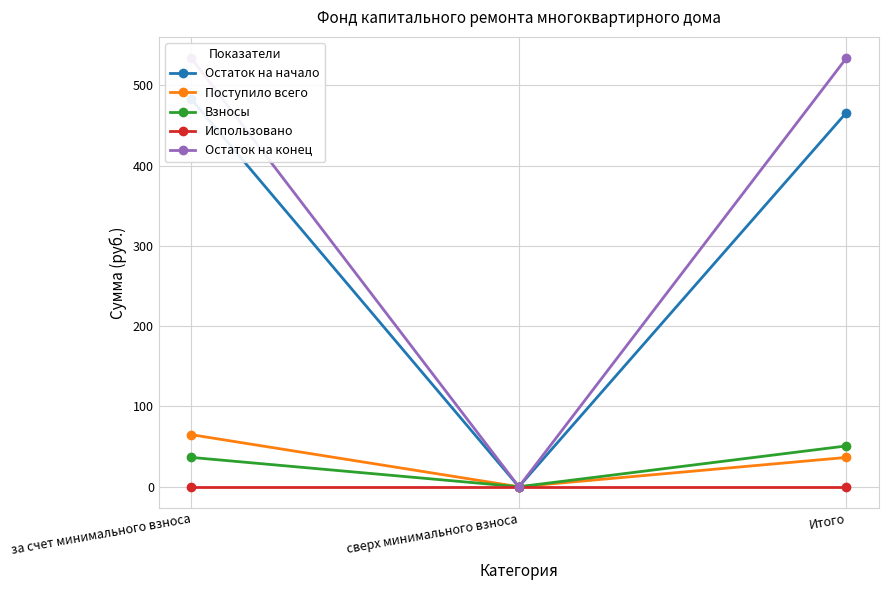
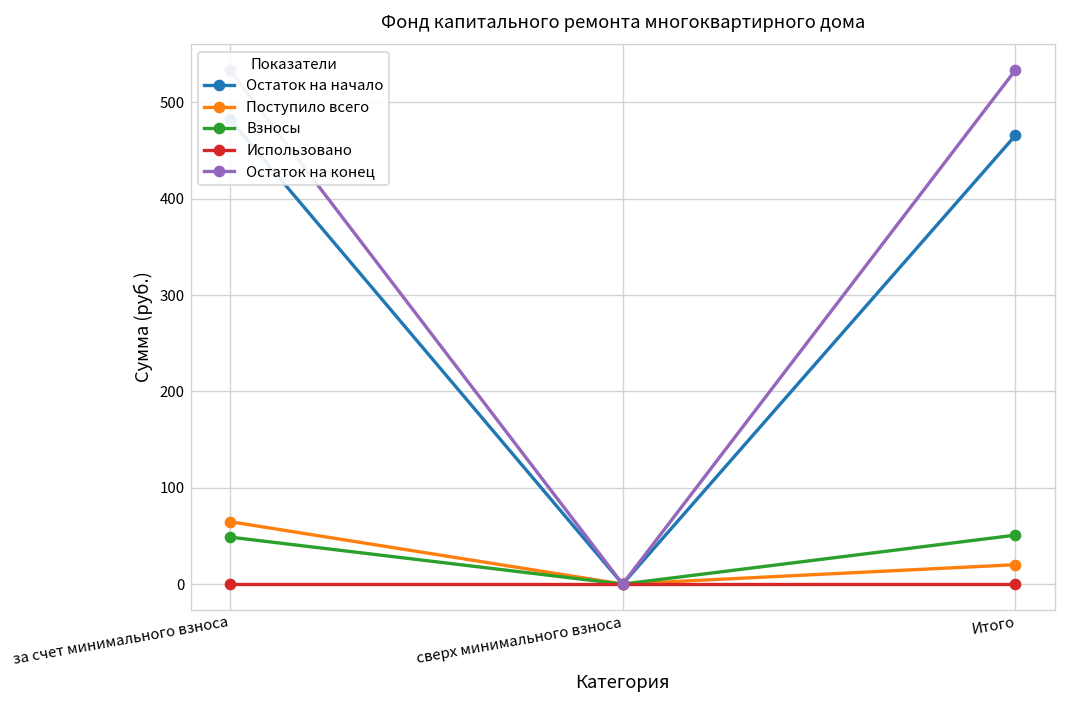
Взносы, за счет минимального взноса: 40 -> 50
Поступило всего, Итого: 40 -> 20
